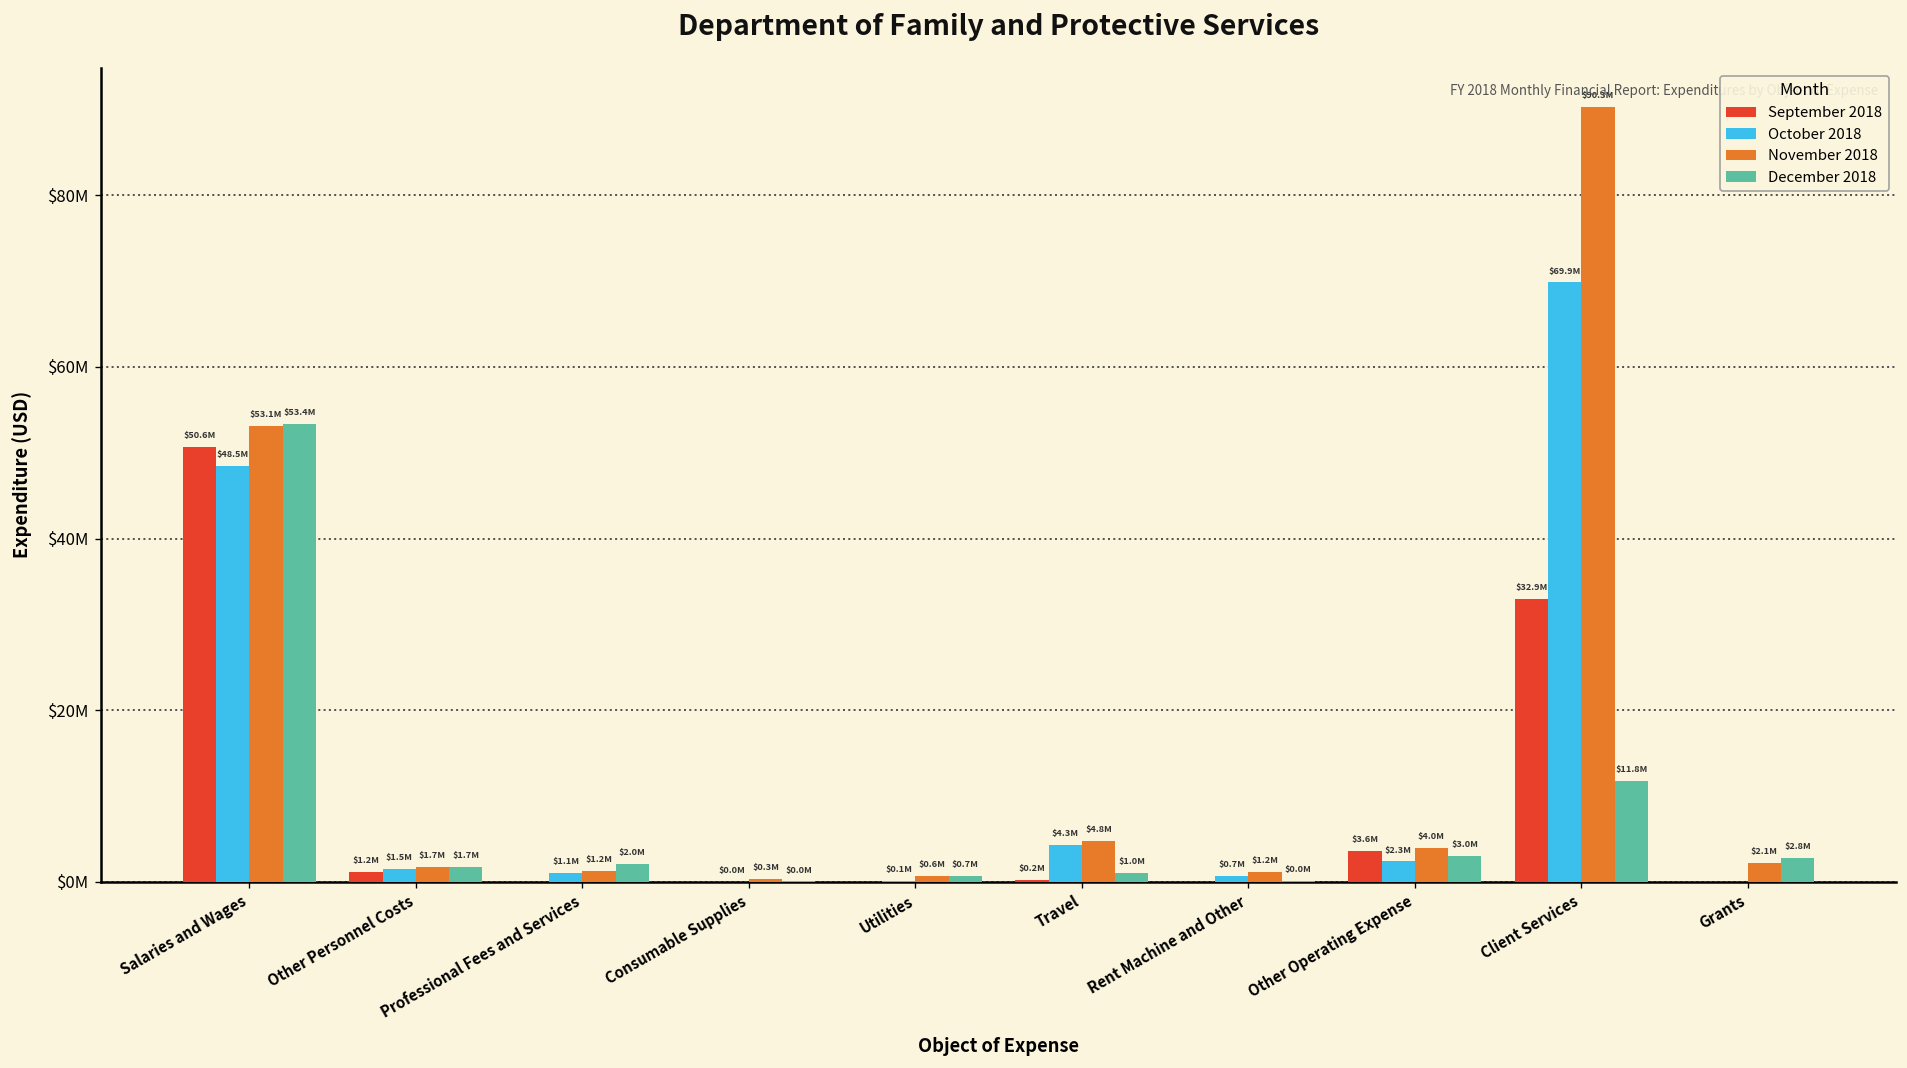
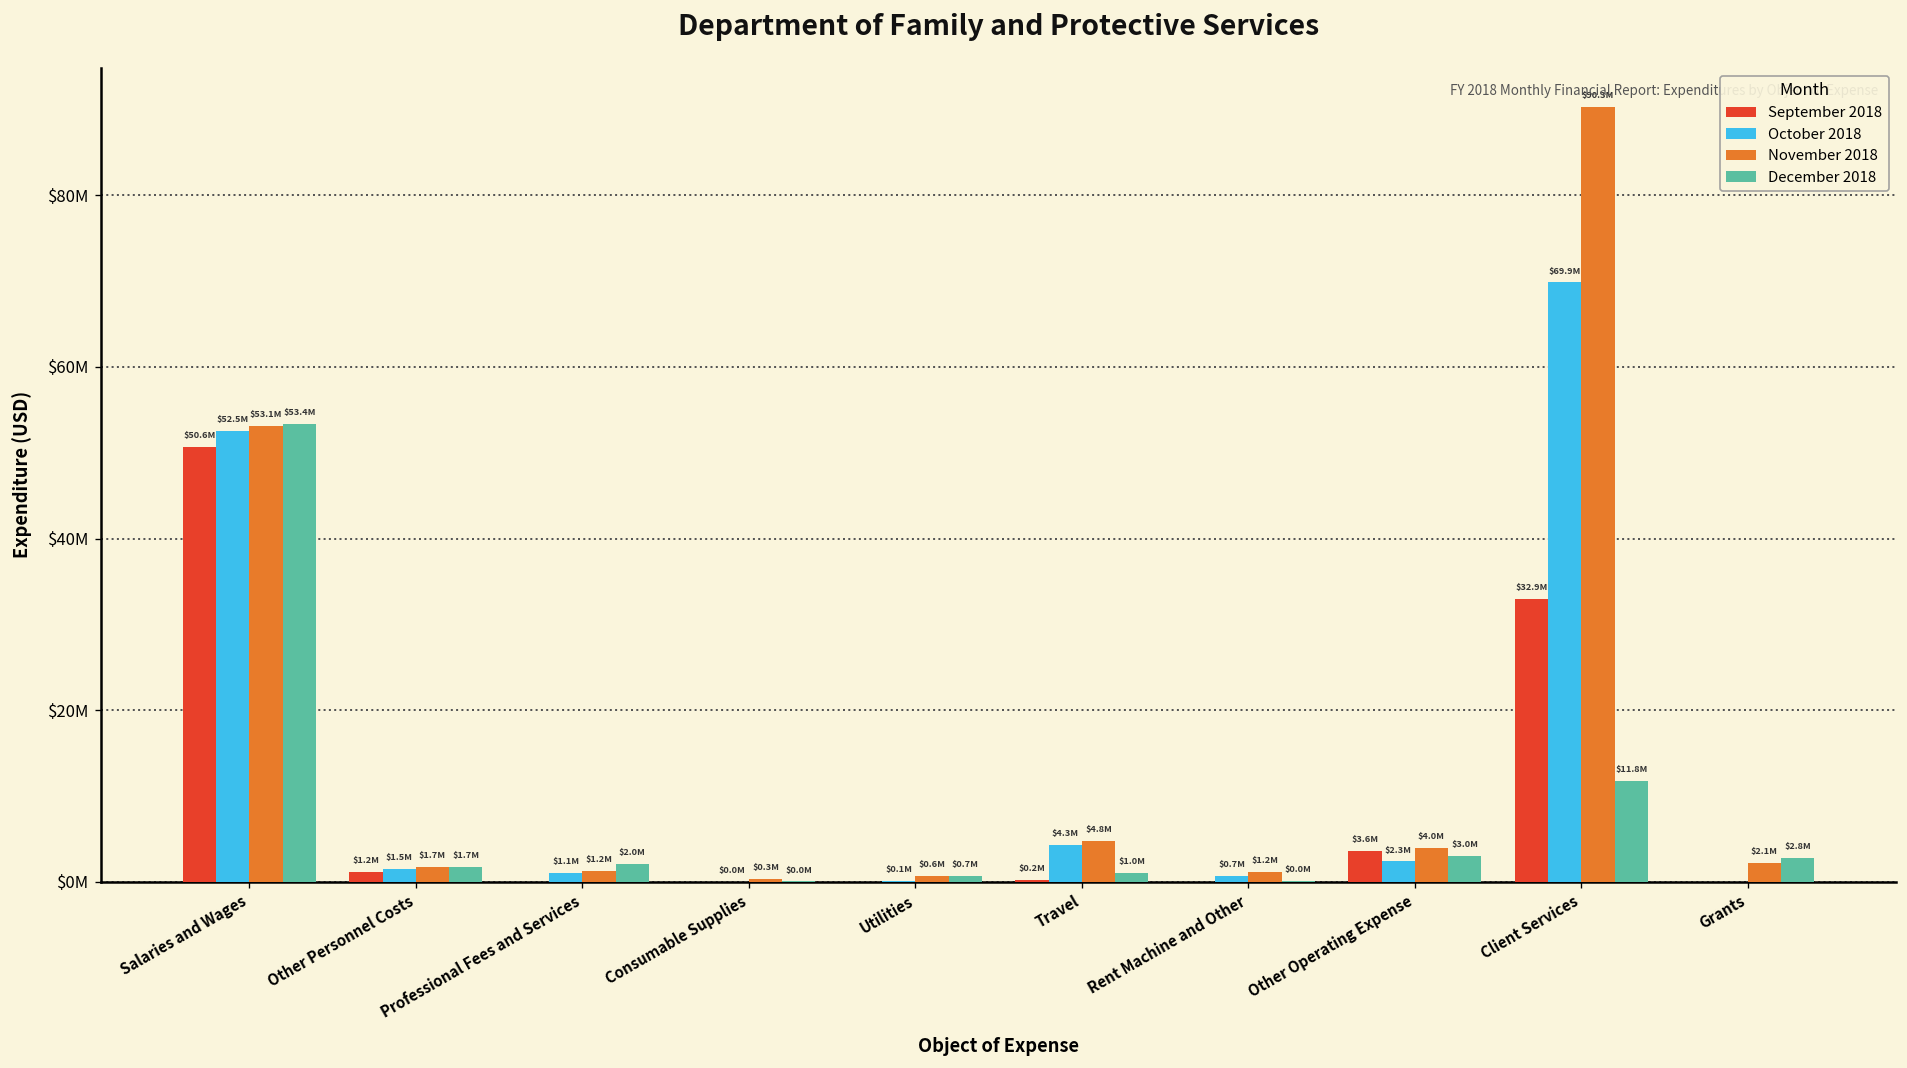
October 2018, Salaries and Wages: $48.5M -> $52.5M
